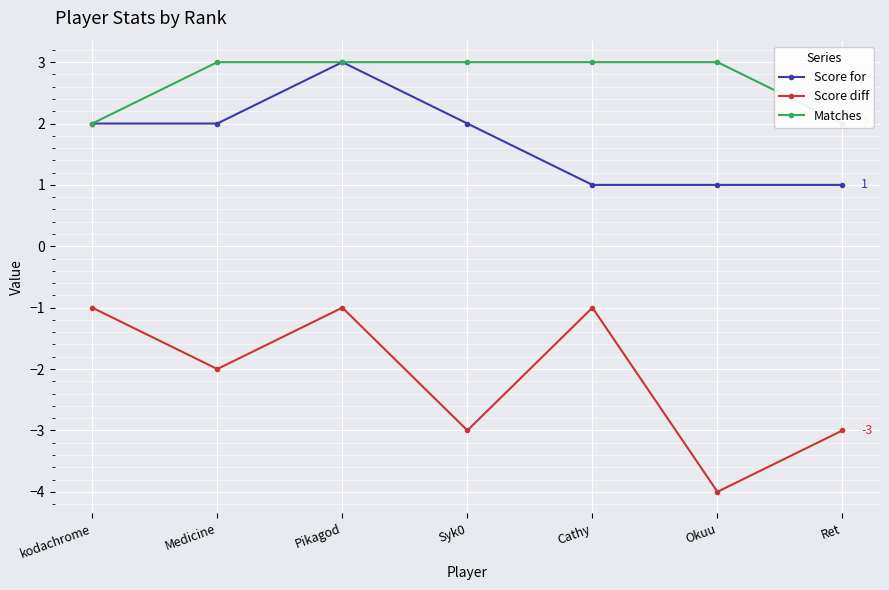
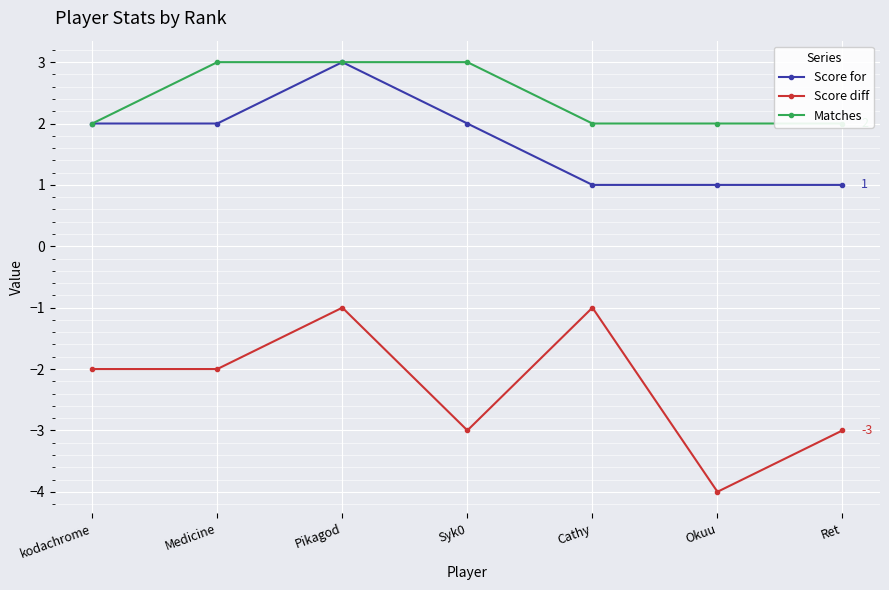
Score diff, kodachrome: -1 -> -2
Matches, Cathy: 3 -> 2
Matches, Okuu: 3 -> 2
